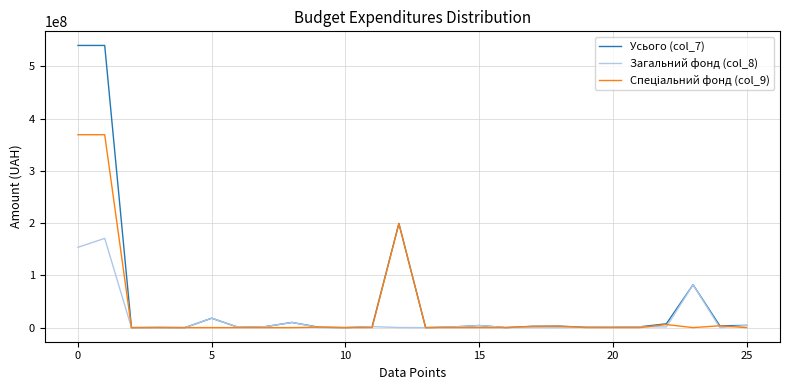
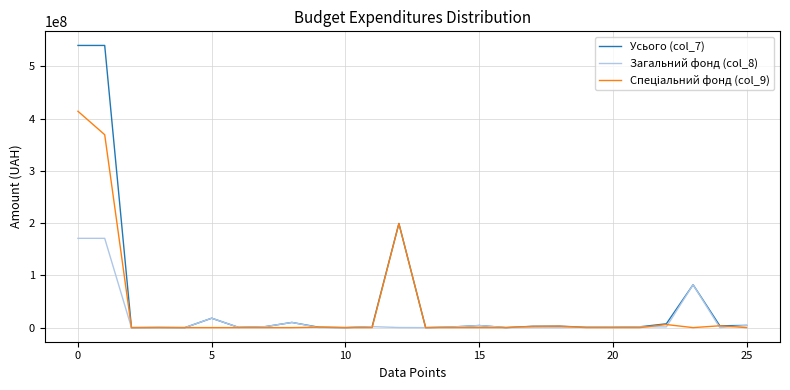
Загальний фонд (col_8), 0: 150000000 -> 170000000
Спеціальний фонд (col_9), 0: 370000000 -> 410000000
